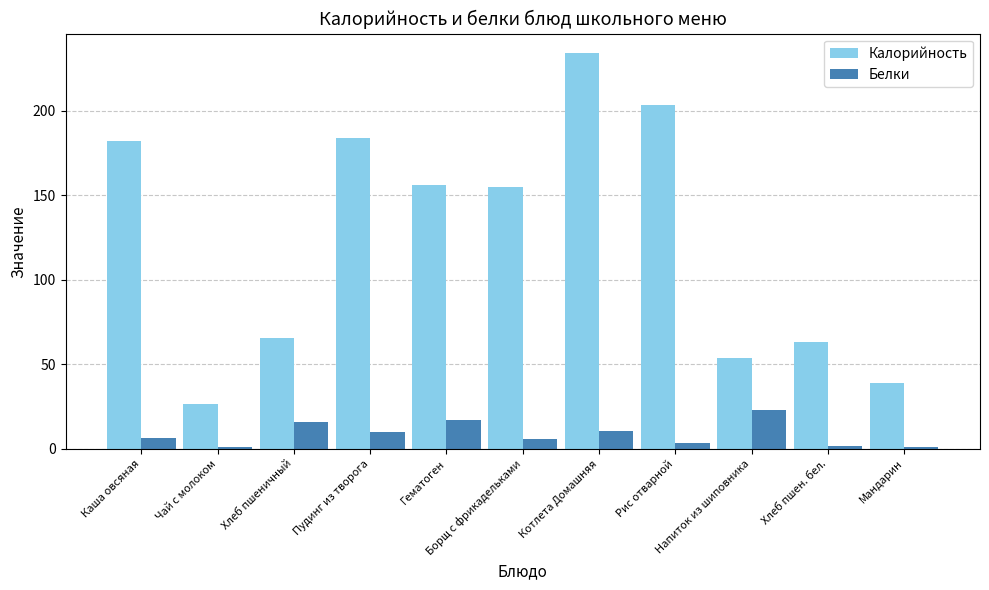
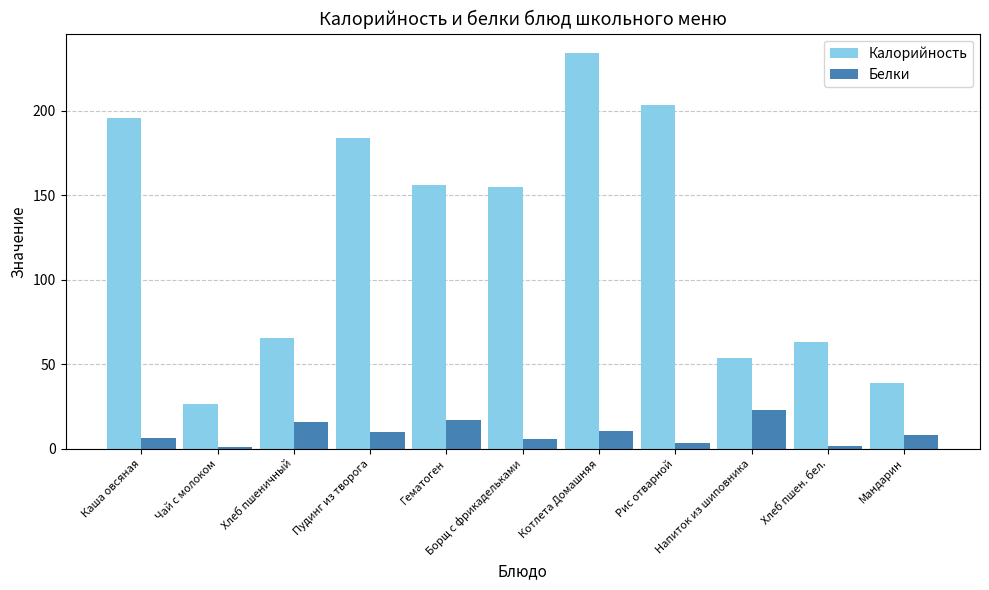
Калорийность, Каша овсяная: 182 -> 196
Белки, Мандарин: 1 -> 9
